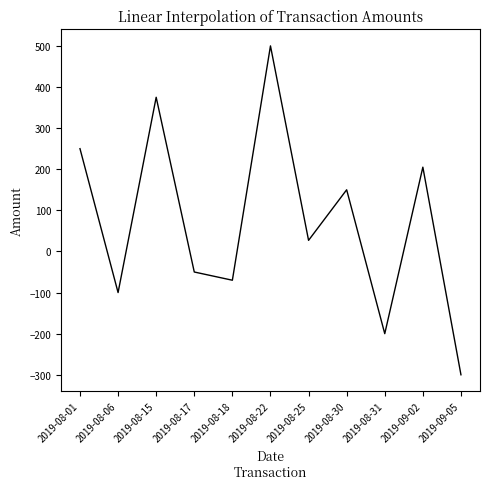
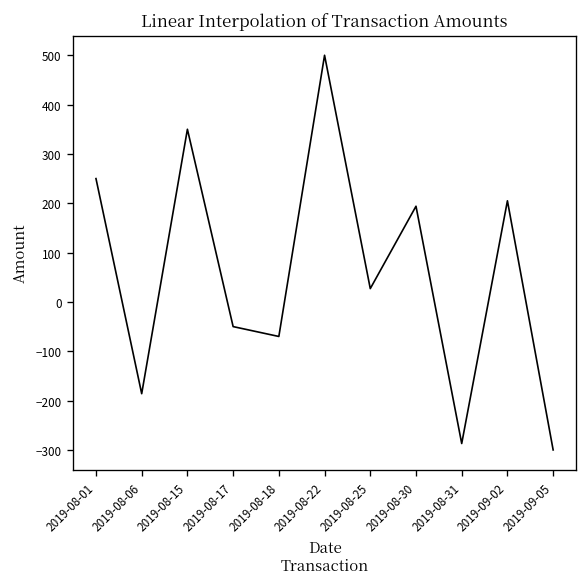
2019-08-06: -100 -> -190
2019-08-15: 380 -> 350
2019-08-30: 150 -> 190
2019-08-31: -200 -> -290
